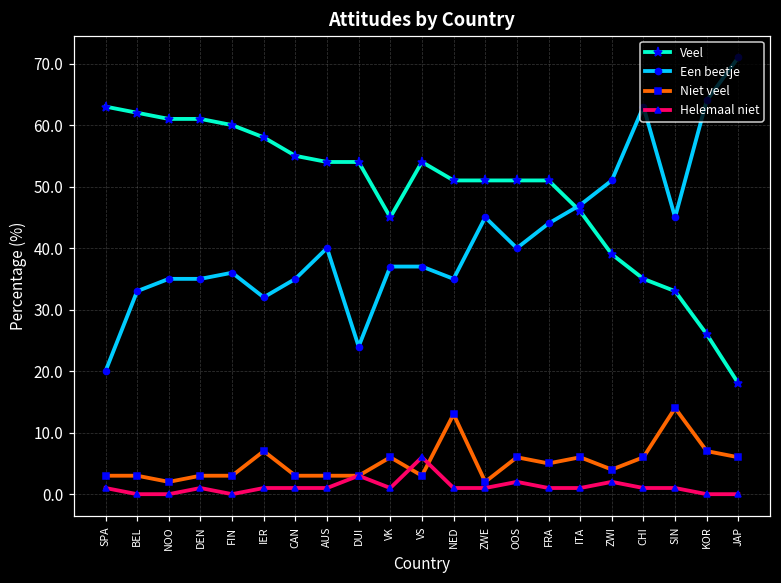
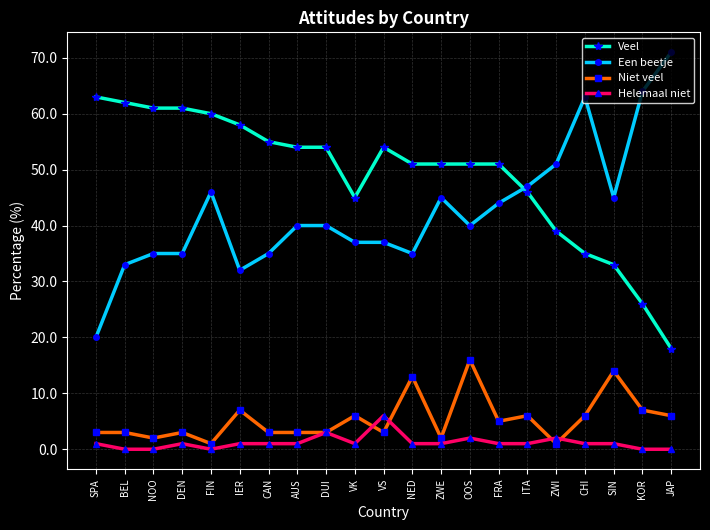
Een beetje, FIN: 36 -> 46
Niet veel, FIN: 3 -> 1
Een beetje, DUI: 24 -> 40
Niet veel, OOS: 6 -> 16
Niet veel, ZWI: 4 -> 1
